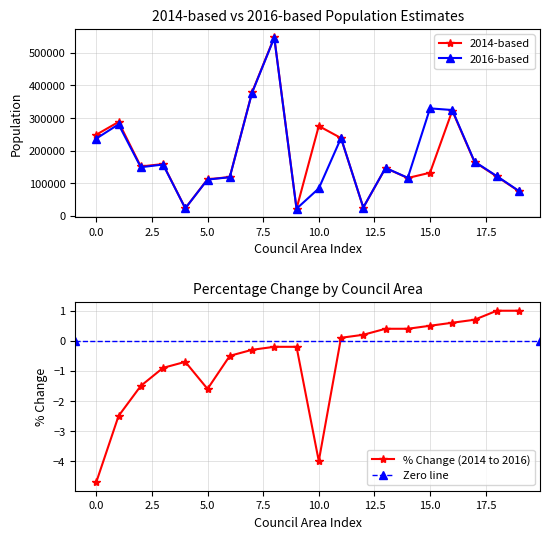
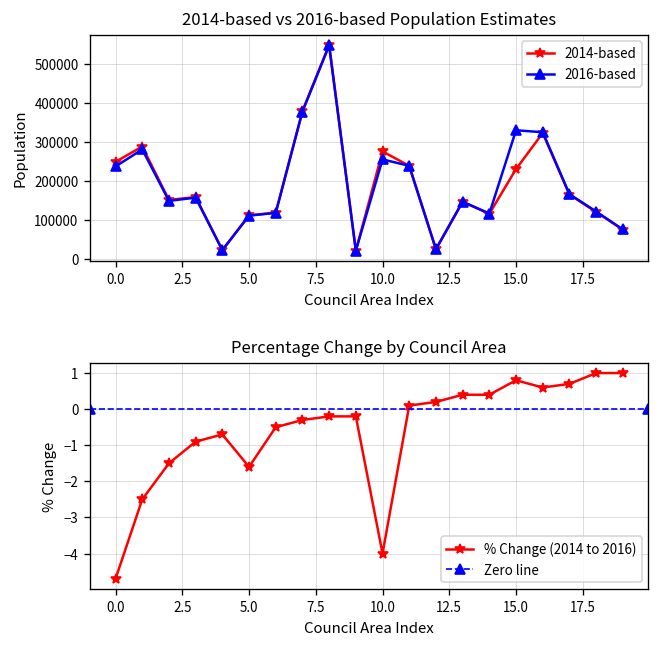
2014-based vs 2016-based Population Estimates, 2016-based, 10.0: 80000 -> 260000
2014-based vs 2016-based Population Estimates, 2014-based, 15.0: 130000 -> 230000
Percentage Change by Council Area, 15.0: 0.5 -> 0.8
